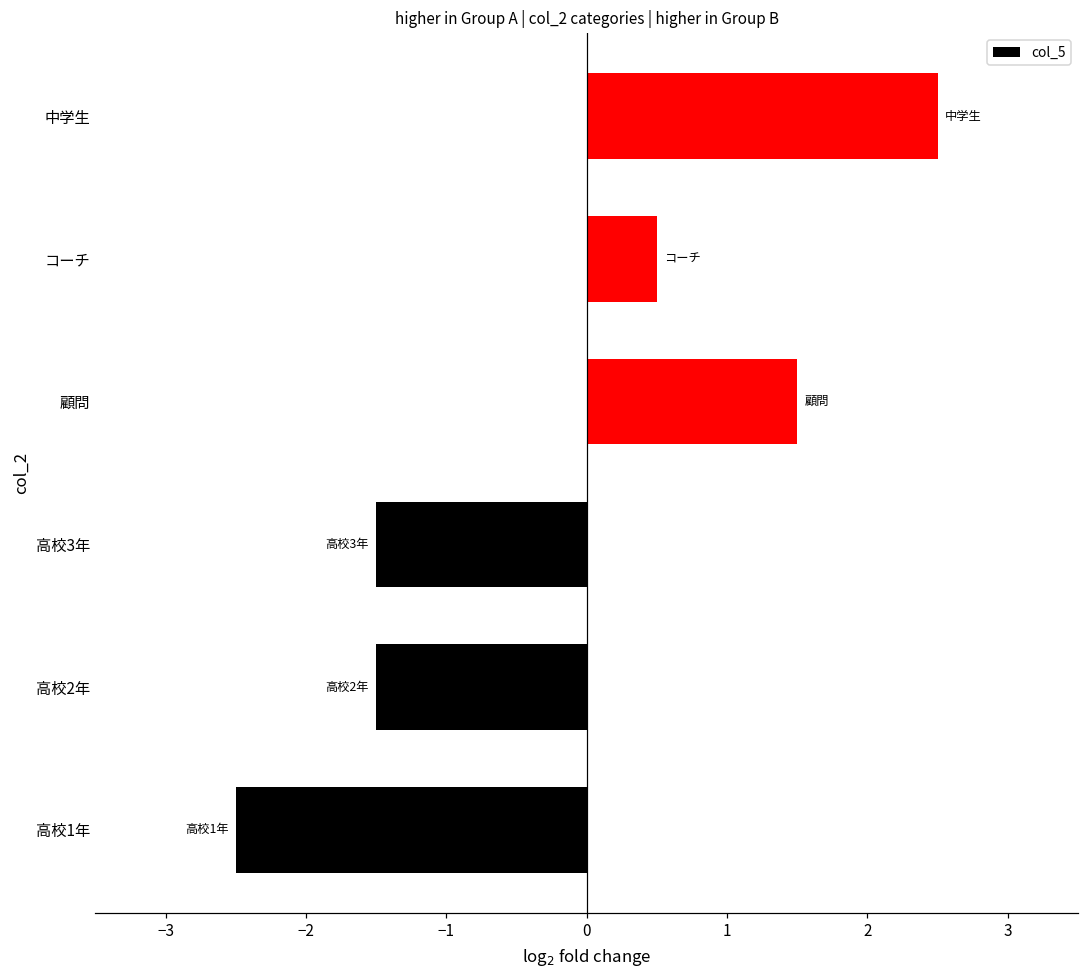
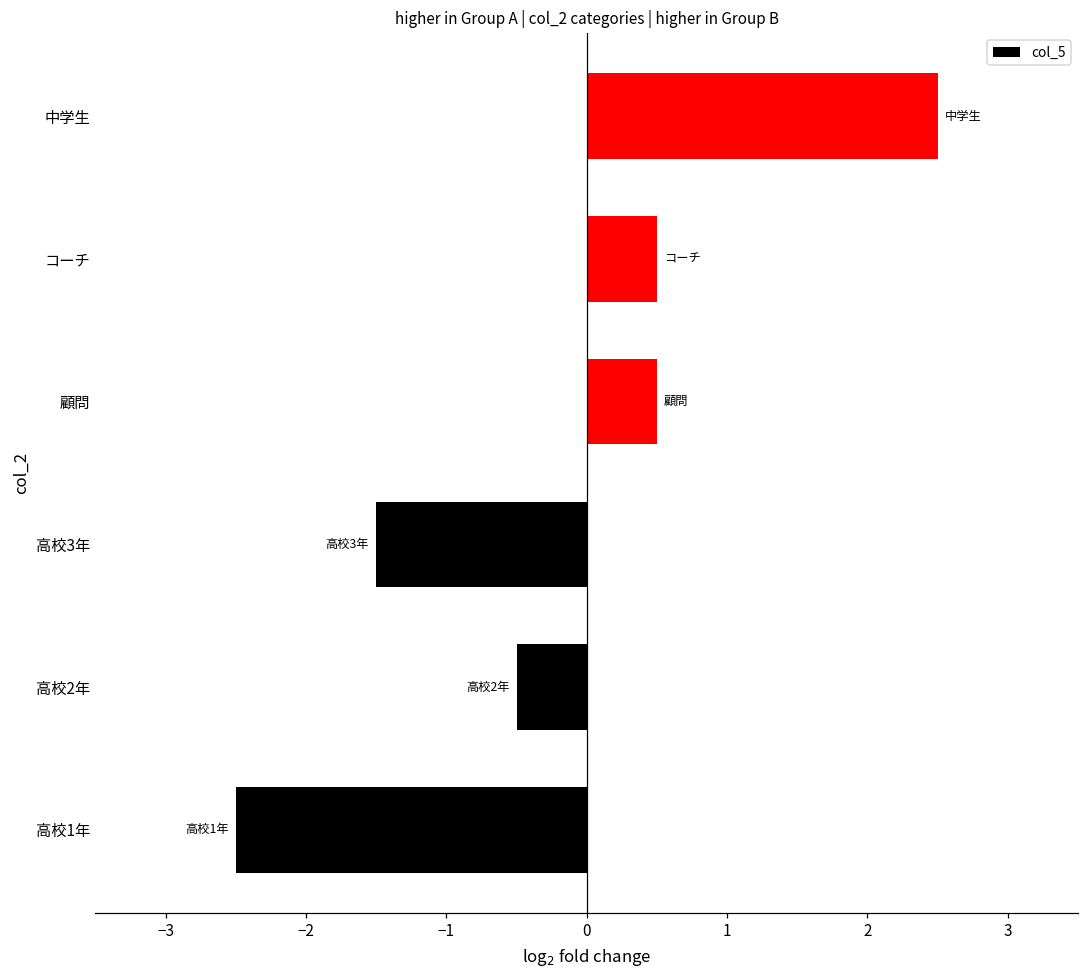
顧問: 1.50 -> 0.50
高校2年: -1.50 -> -0.50
